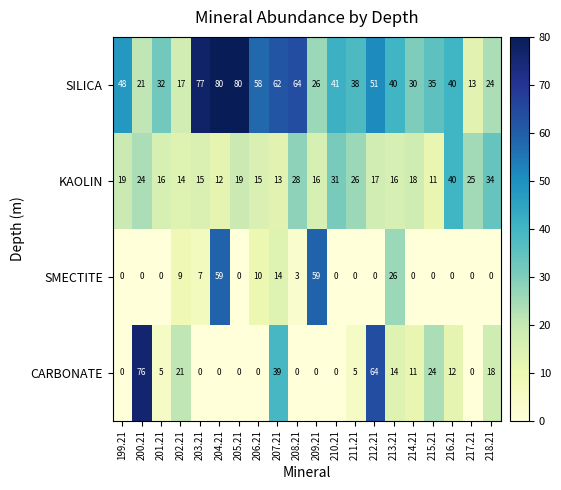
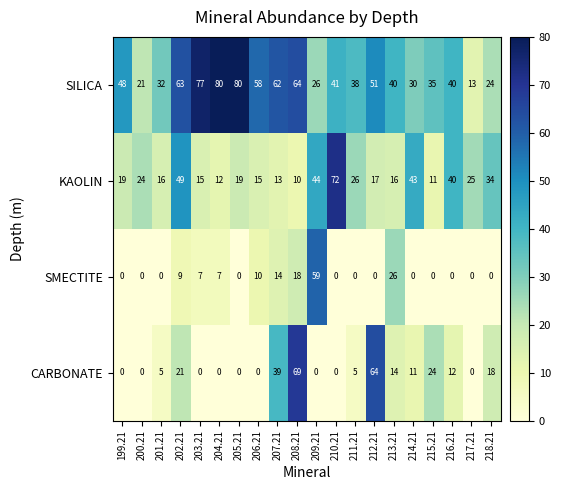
SILICA, 202.21: 17 -> 63
KAOLIN, 202.21: 14 -> 49
KAOLIN, 208.21: 28 -> 10
KAOLIN, 209.21: 16 -> 44
KAOLIN, 210.21: 31 -> 72
KAOLIN, 214.21: 18 -> 43
SMECTITE, 204.21: 59 -> 7
SMECTITE, 208.21: 3 -> 18
CARBONATE, 200.21: 76 -> 0
CARBONATE, 208.21: 0 -> 69
